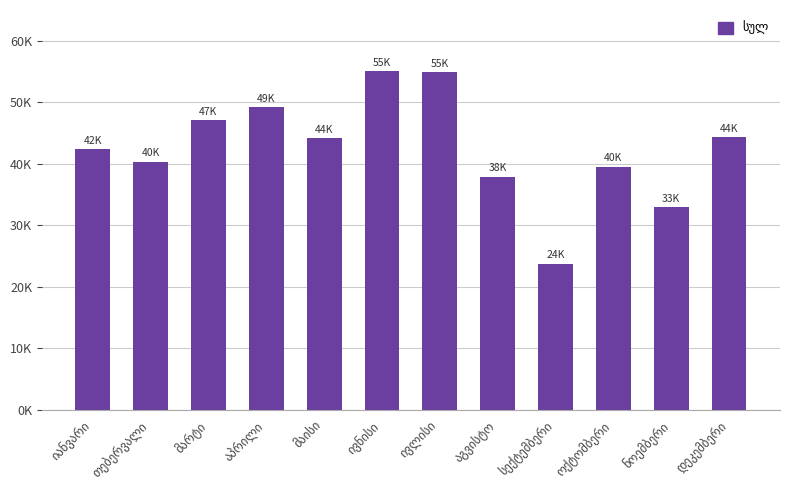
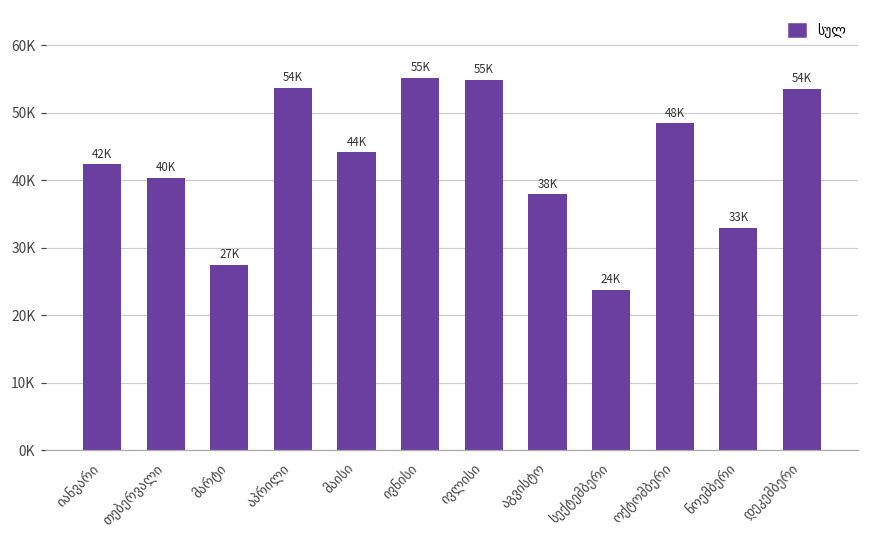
მარტი: 47K -> 27K
აპრილი: 49K -> 54K
ოქტომბერი: 40K -> 48K
დეკემბერი: 44K -> 54K
